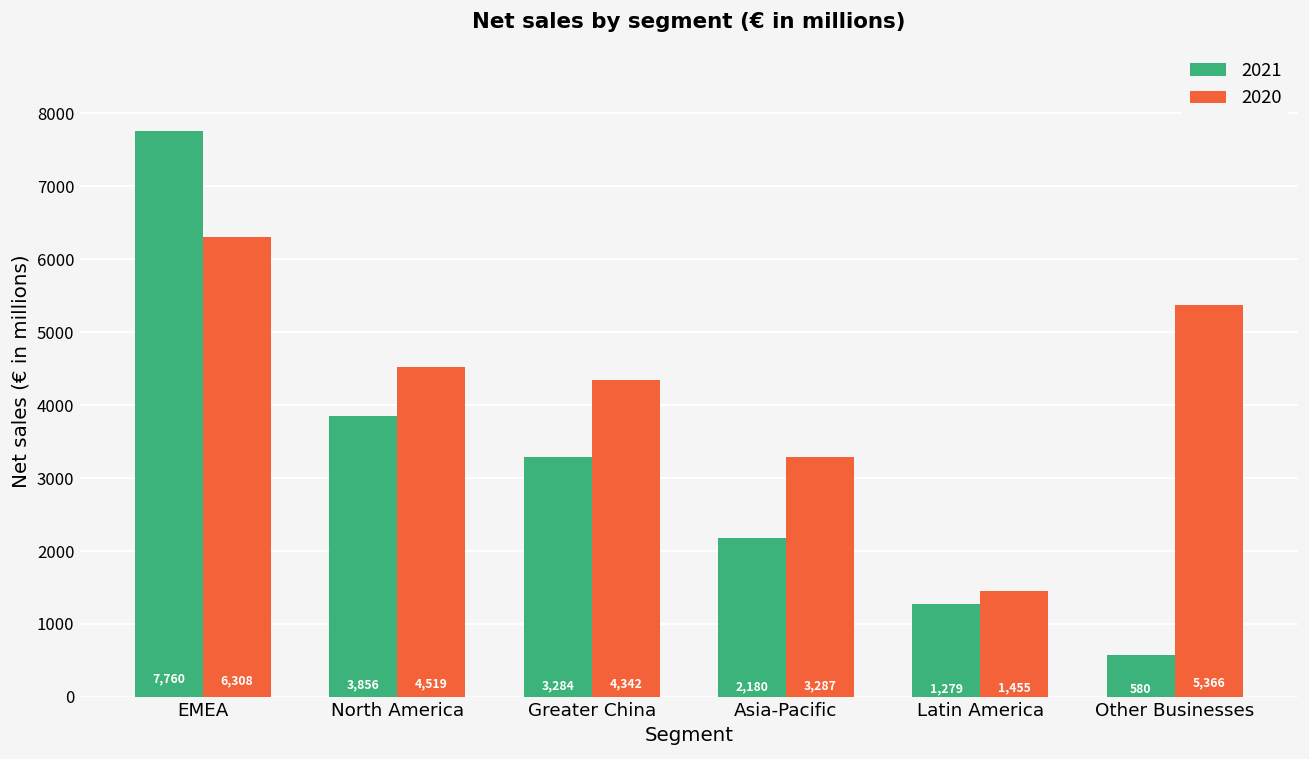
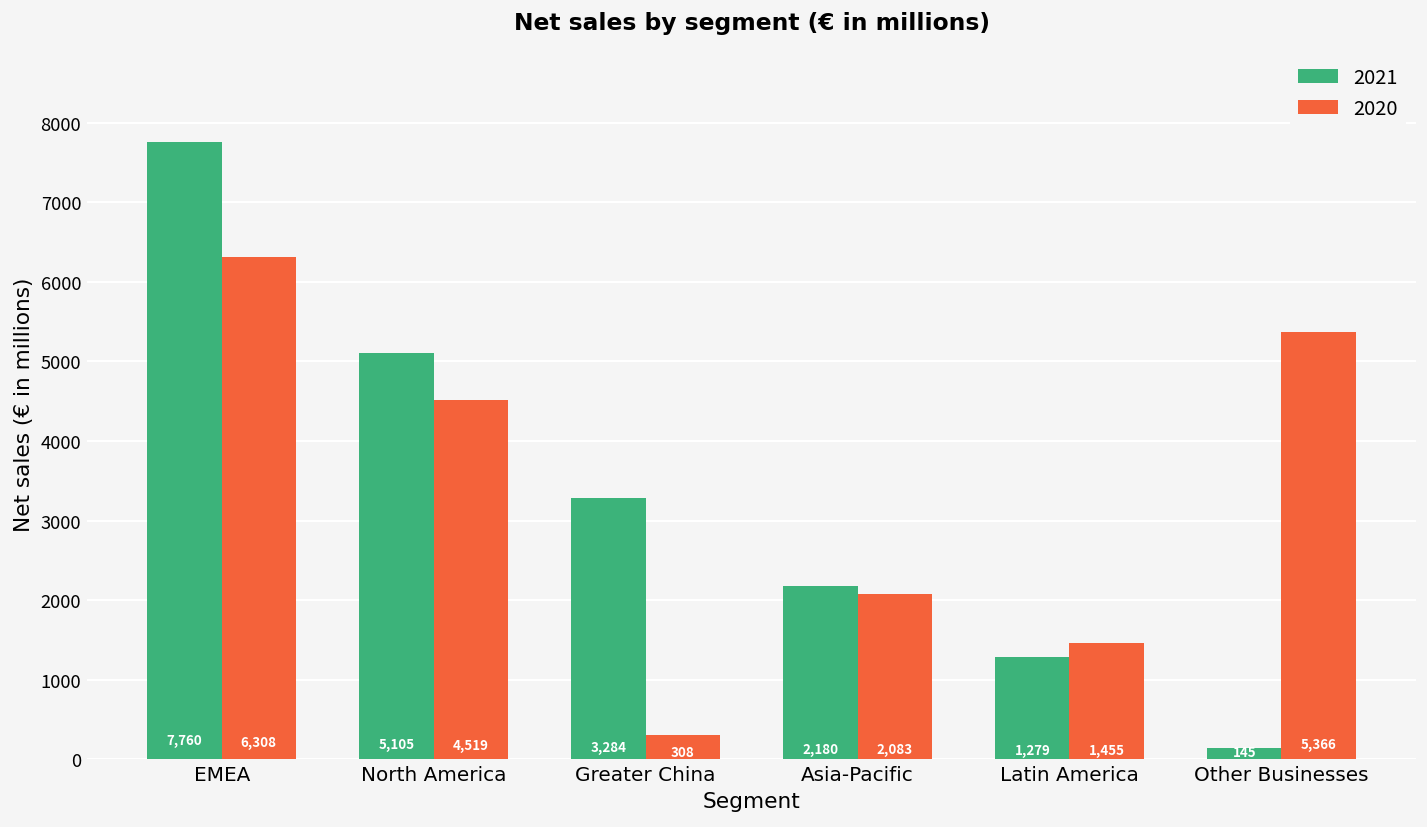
2021, North America: 3,856 -> 5,105
2020, Greater China: 4,342 -> 308
2020, Asia-Pacific: 3,287 -> 2,083
2021, Other Businesses: 580 -> 145
